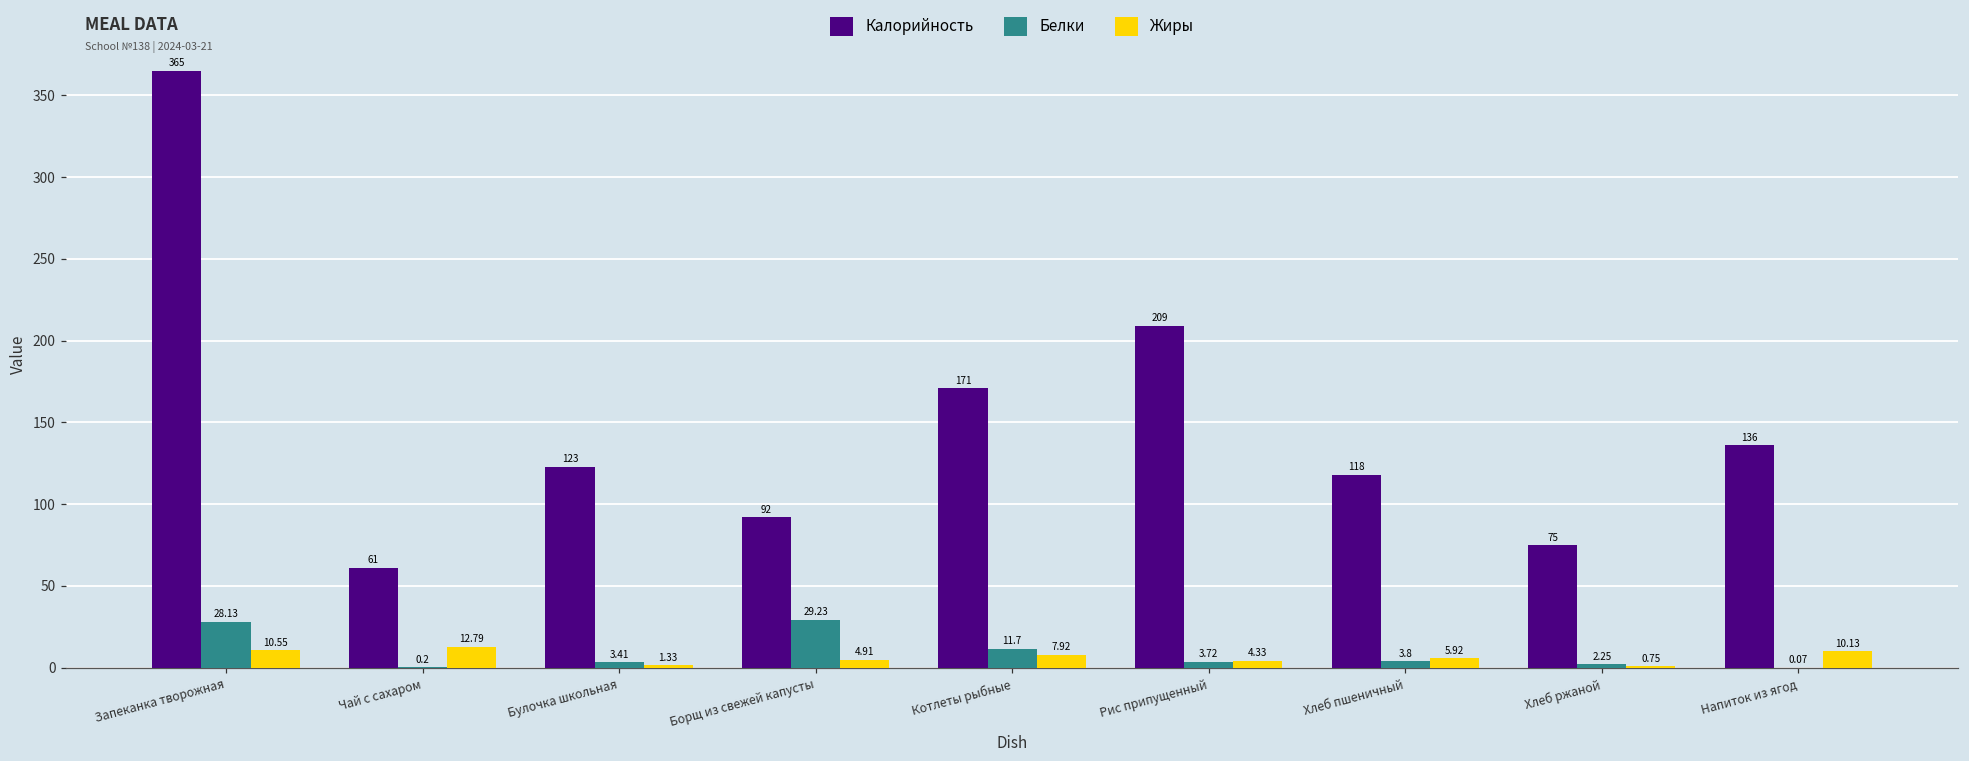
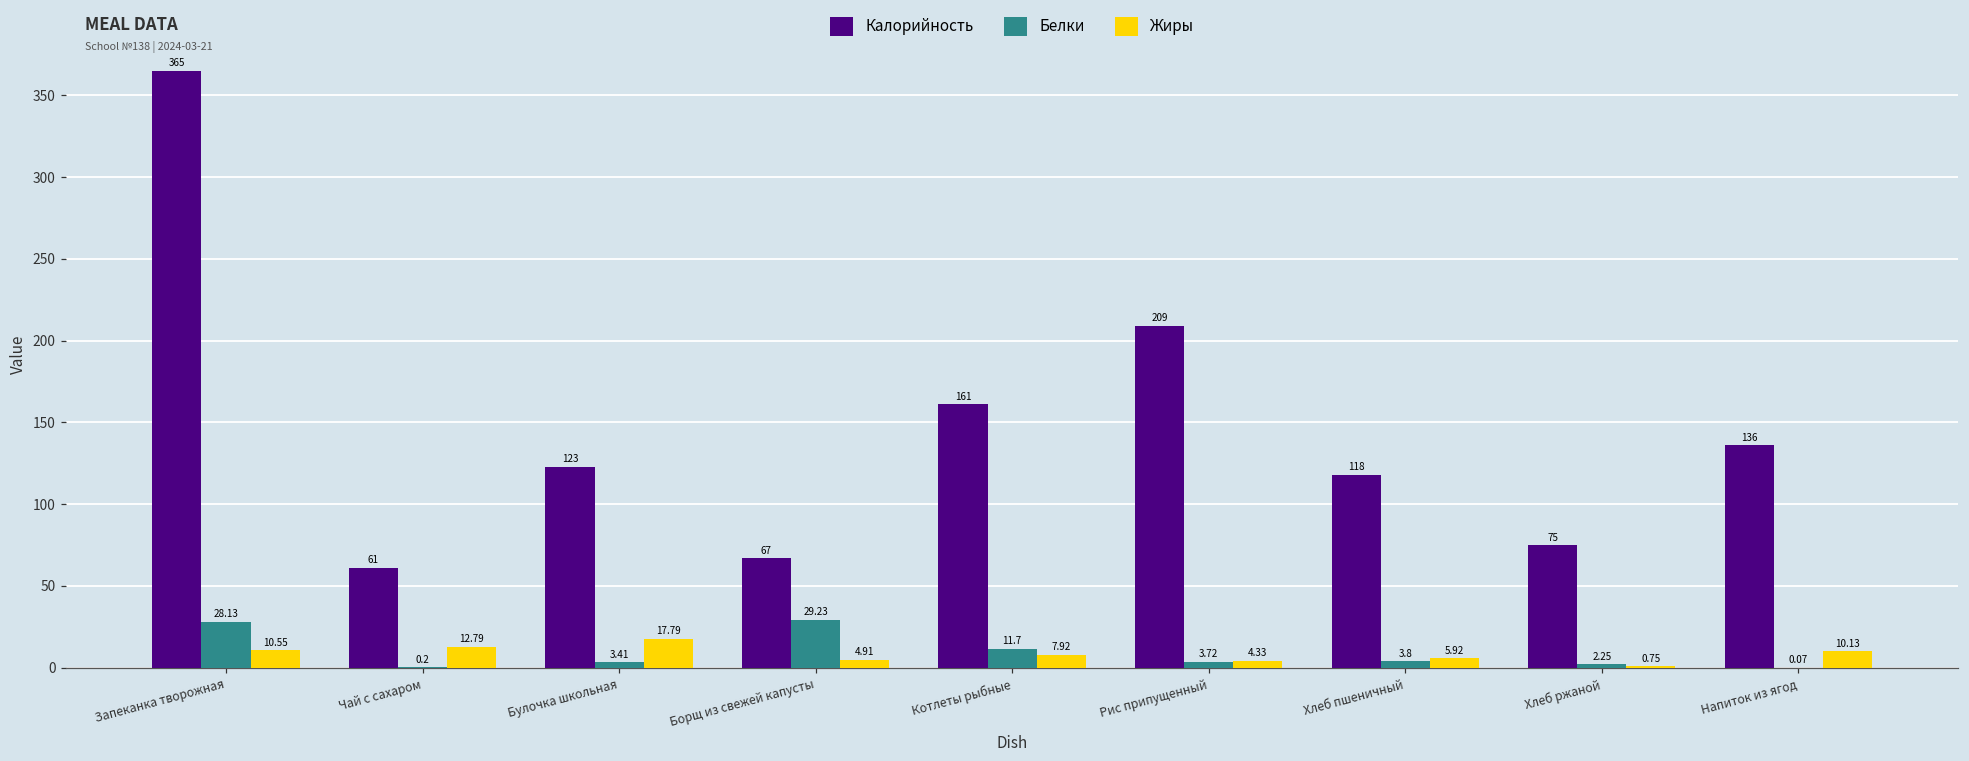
Жиры, Булочка школьная: 1.33 -> 17.79
Калорийность, Борщ из свежей капусты: 92 -> 67
Калорийность, Котлеты рыбные: 171 -> 161
